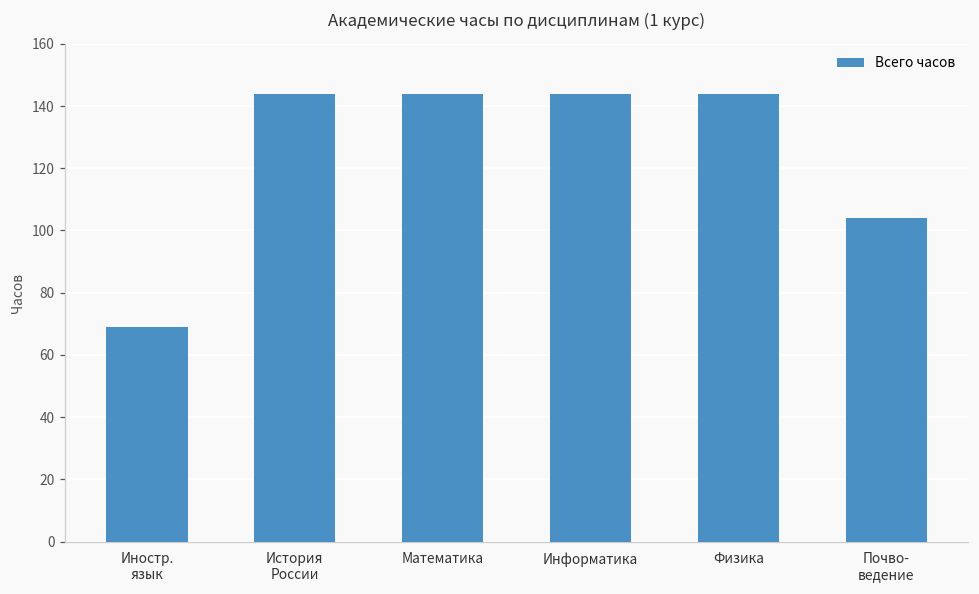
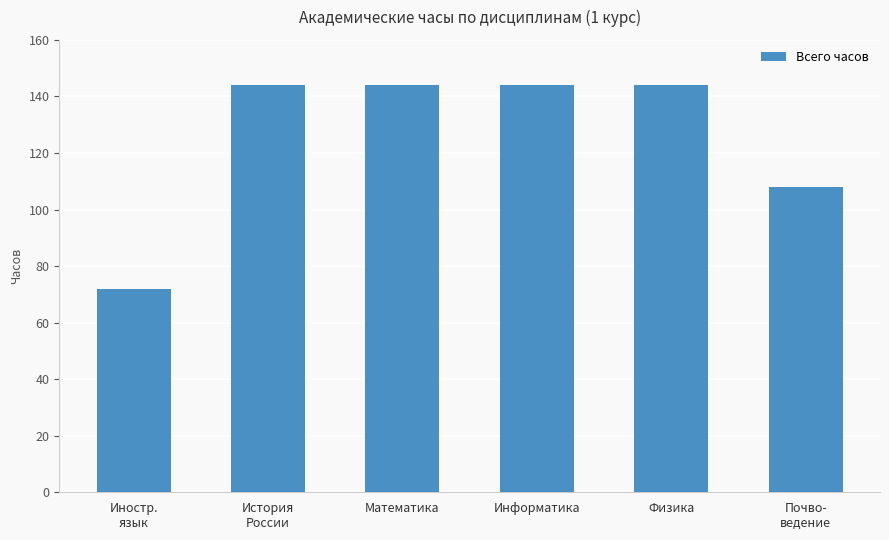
Иностр. язык: 69 -> 72
Почво- ведение: 104 -> 108
